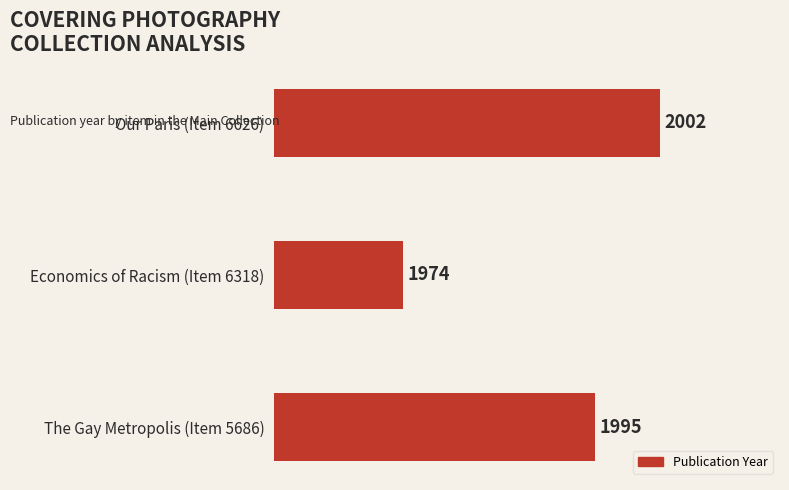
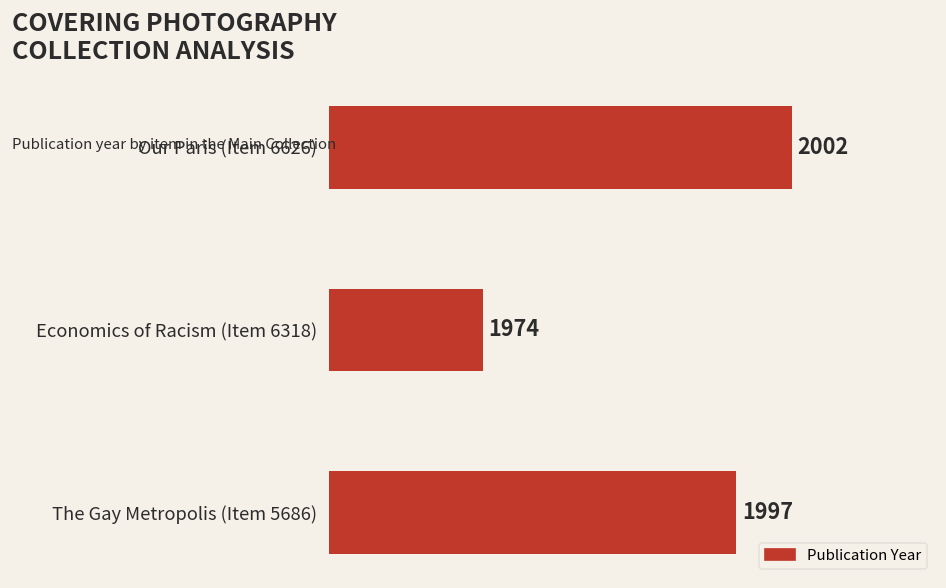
The Gay Metropolis (Item 5686): 1995 -> 1997
